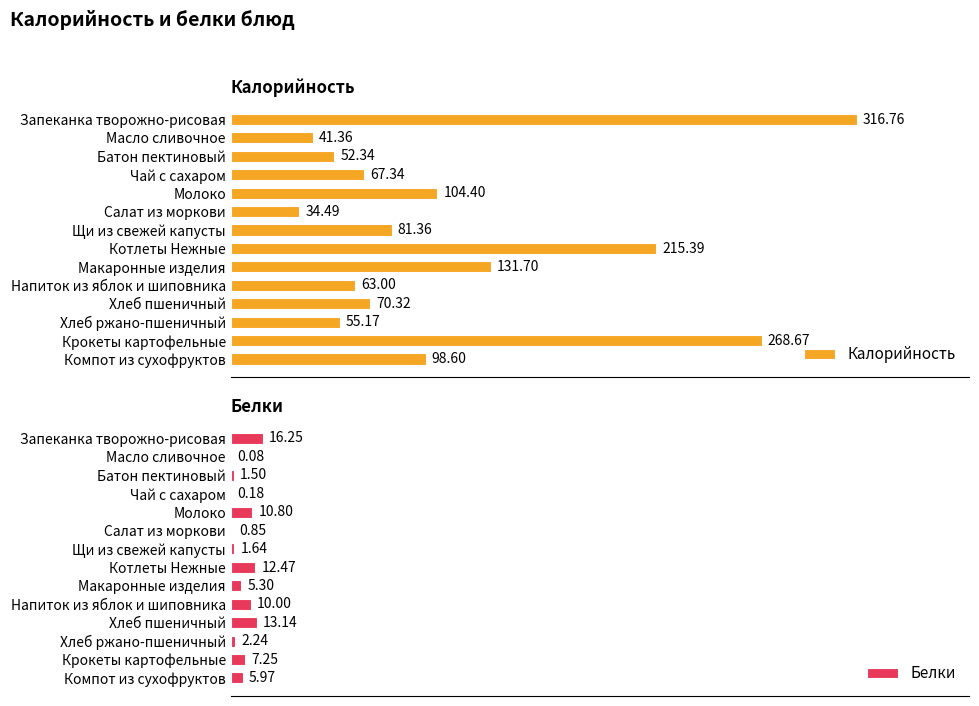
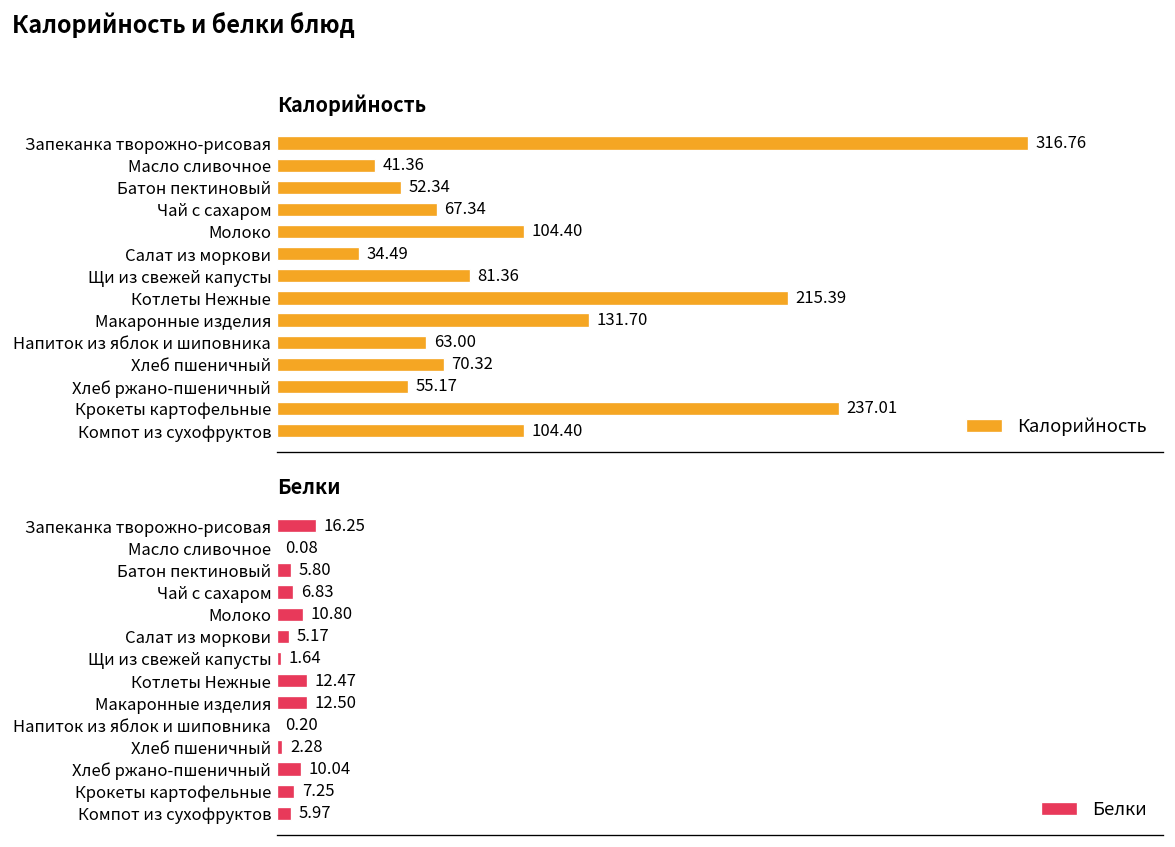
Калорийность, Крокеты картофельные: 268.67 -> 237.01
Калорийность, Компот из сухофруктов: 98.60 -> 104.40
Белки, Батон пектиновый: 1.50 -> 5.80
Белки, Чай с сахаром: 0.18 -> 6.83
Белки, Салат из моркови: 0.85 -> 5.17
Белки, Макаронные изделия: 5.30 -> 12.50
Белки, Напиток из яблок и шиповника: 10.00 -> 0.20
Белки, Хлеб пшеничный: 13.14 -> 2.28
Белки, Хлеб ржано-пшеничный: 2.24 -> 10.04
